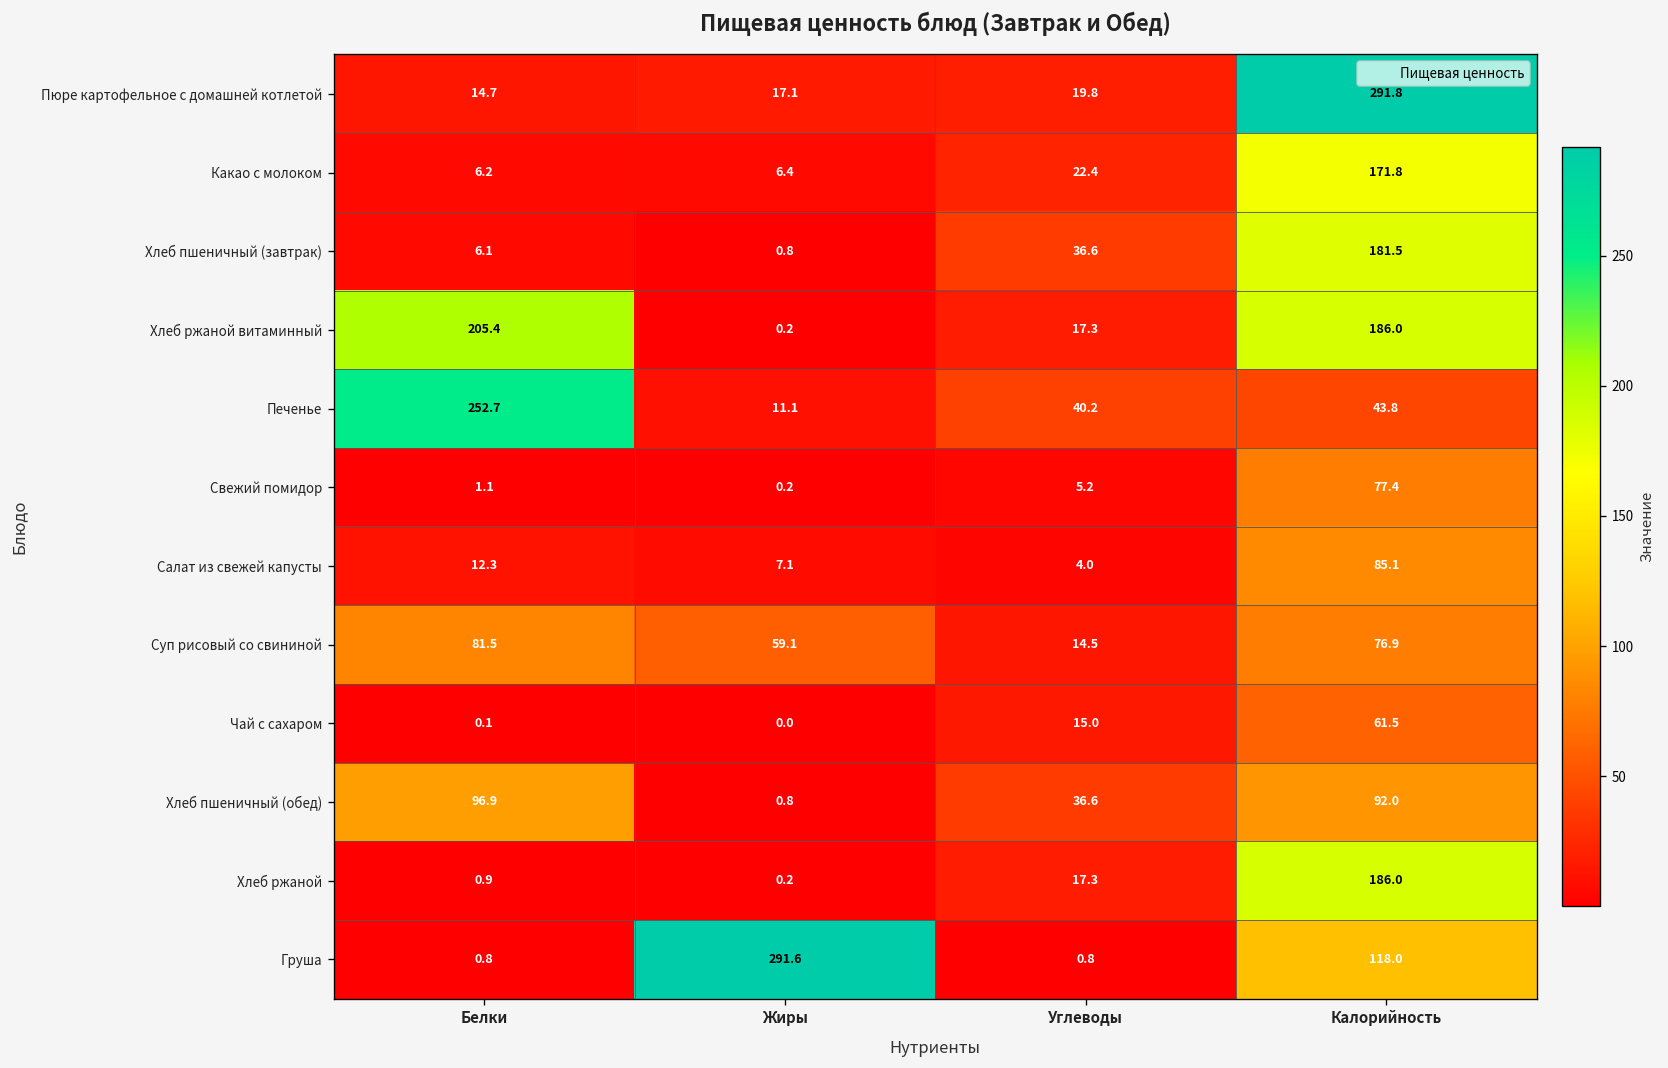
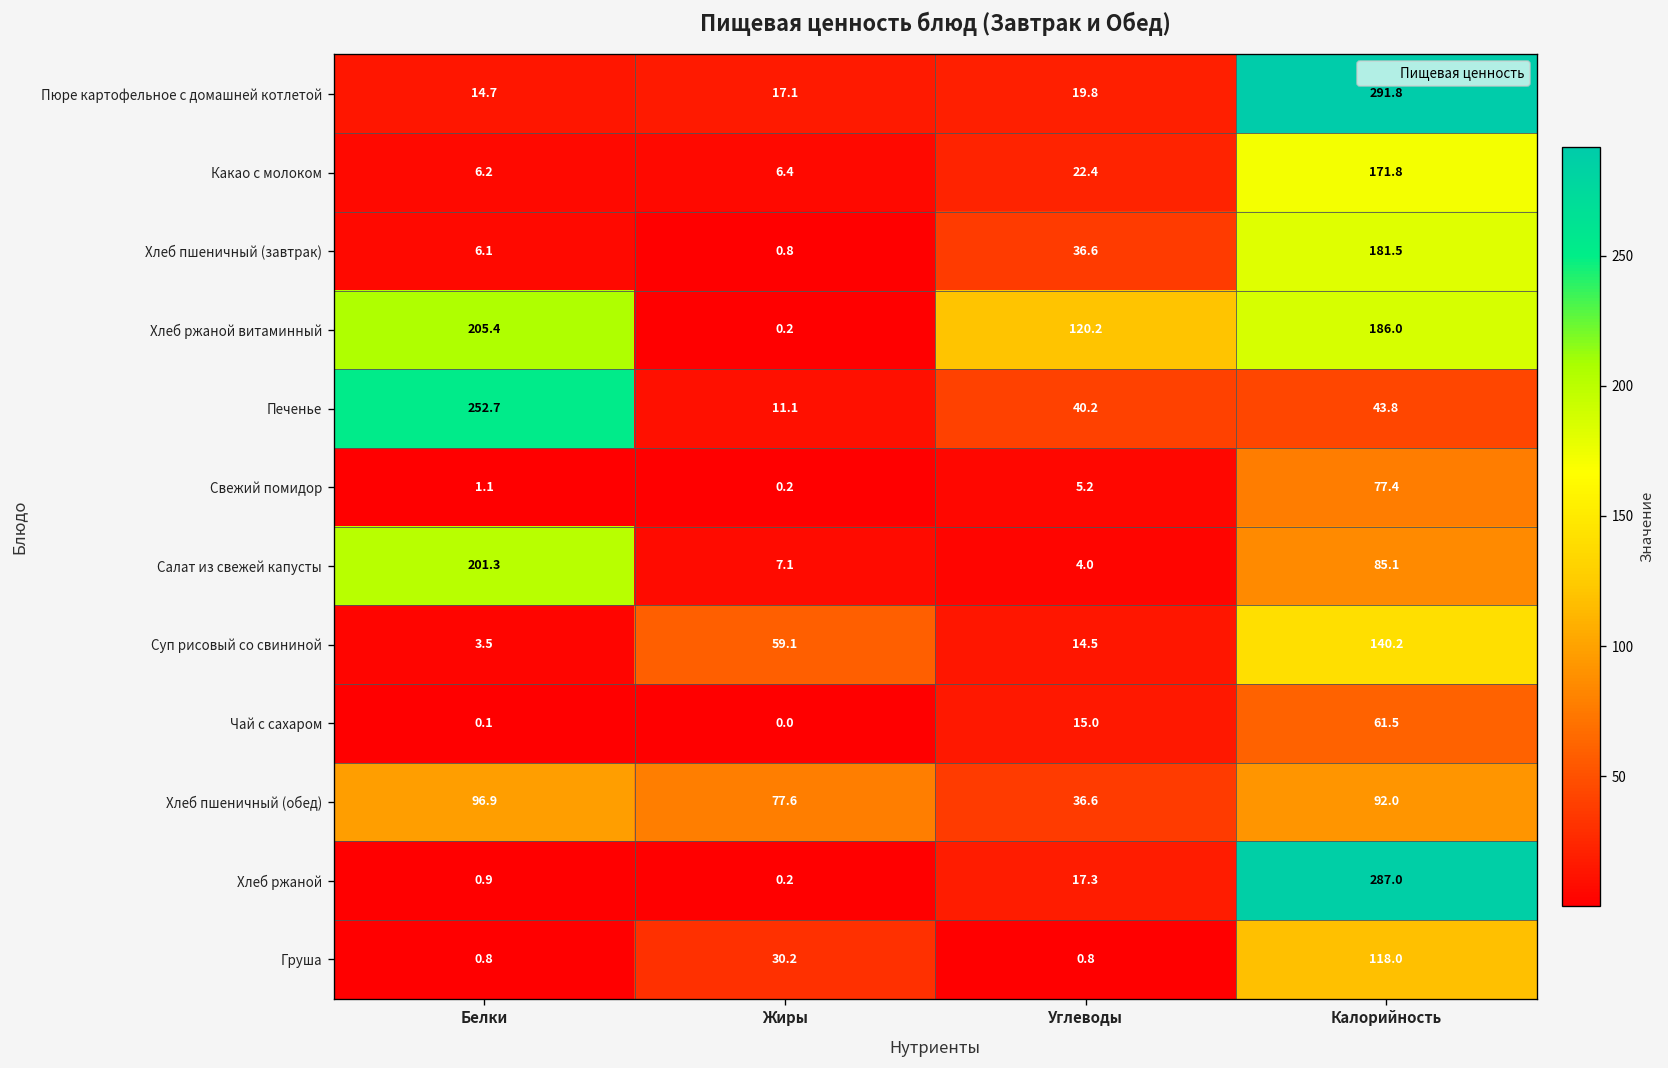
Хлеб ржаной витаминный, Углеводы: 17.3 -> 120.2
Салат из свежей капусты, Белки: 12.3 -> 201.3
Суп рисовый со свининой, Белки: 81.5 -> 3.5
Суп рисовый со свининой, Калорийность: 76.9 -> 140.2
Хлеб пшеничный (обед), Жиры: 0.8 -> 77.6
Хлеб ржаной, Калорийность: 186.0 -> 287.0
Груша, Жиры: 291.6 -> 30.2
